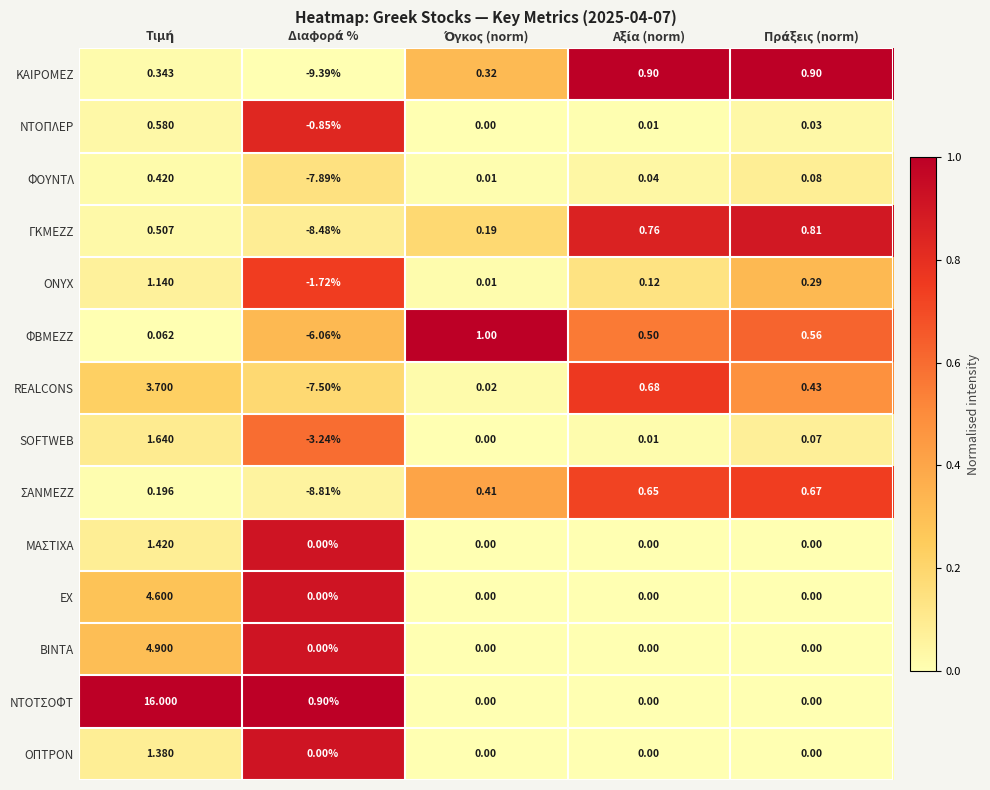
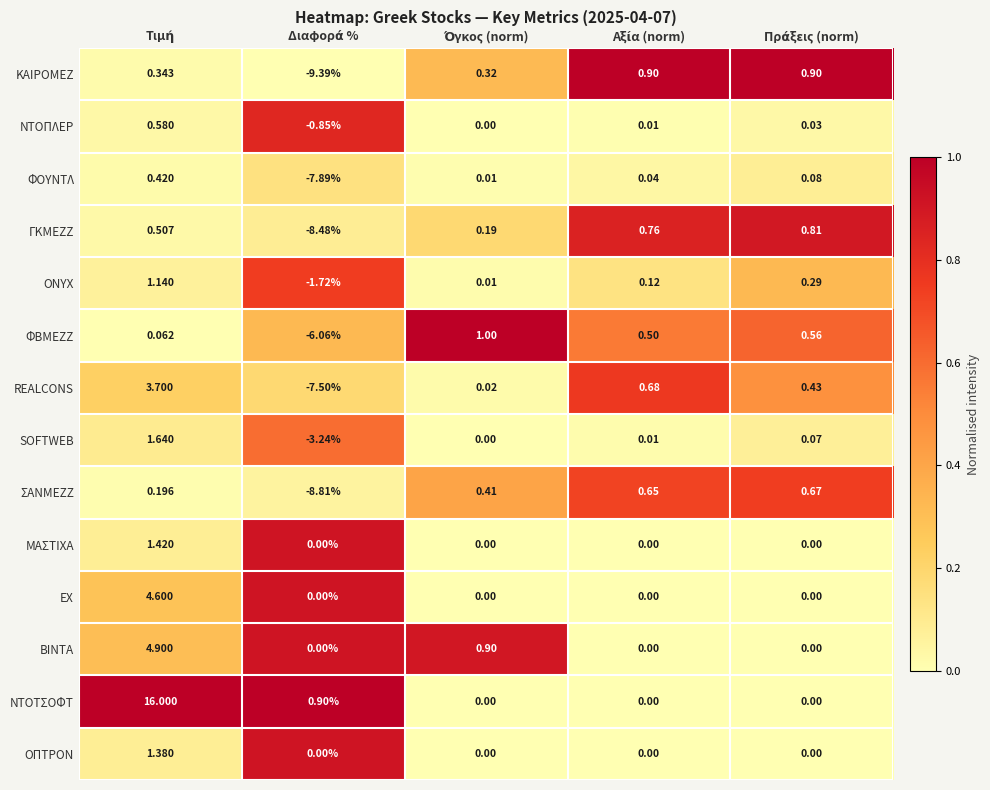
ΒΙΝΤΑ, Όγκος (norm): 0.00 -> 0.90
